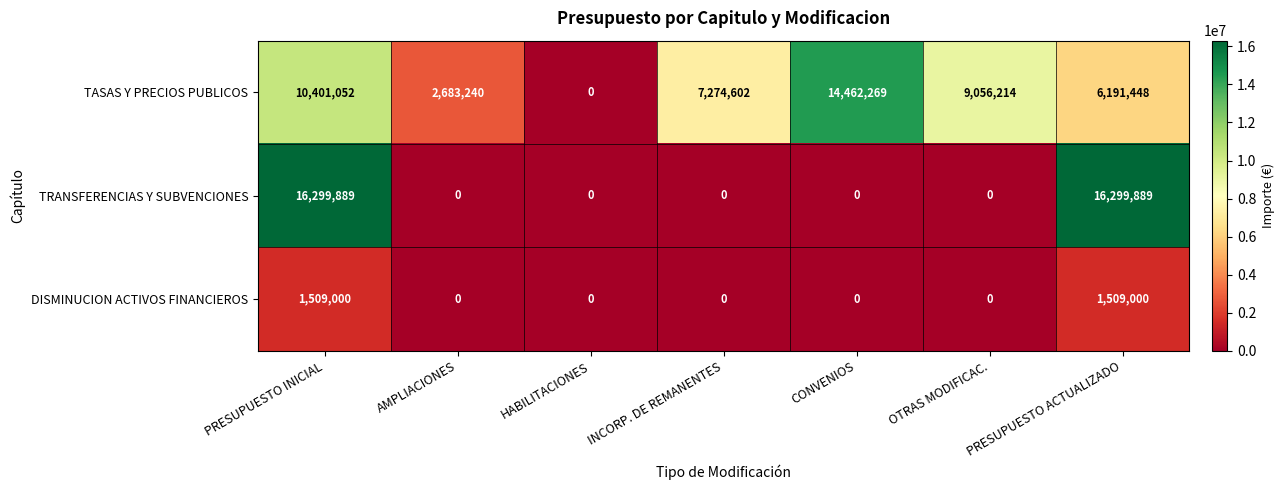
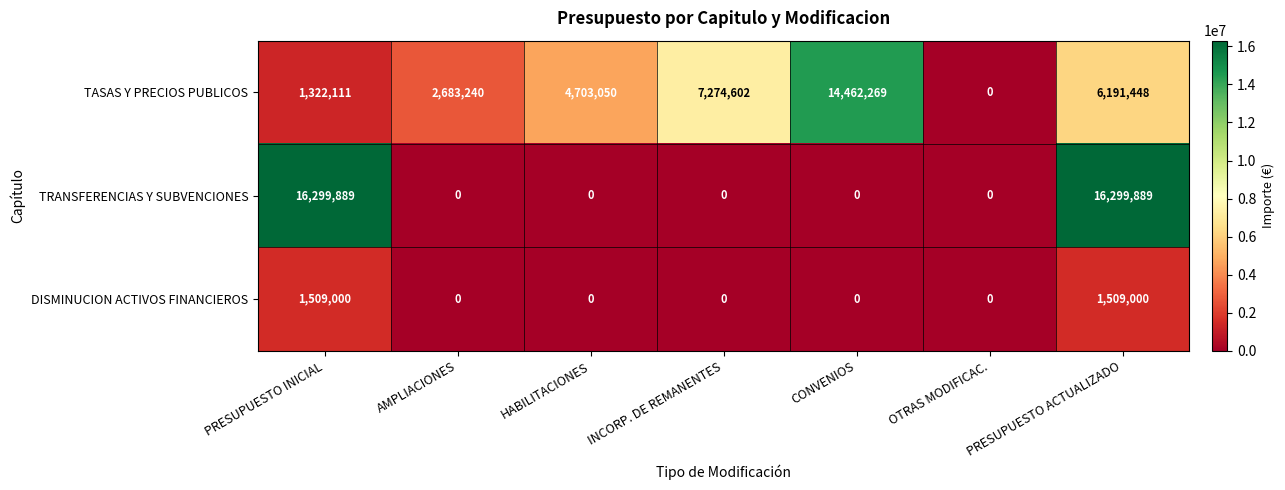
TASAS Y PRECIOS PUBLICOS, PRESUPUESTO INICIAL: 10,401,052 -> 1,322,111
TASAS Y PRECIOS PUBLICOS, HABILITACIONES: 0 -> 4,703,050
TASAS Y PRECIOS PUBLICOS, OTRAS MODIFICAC.: 9,056,214 -> 0
